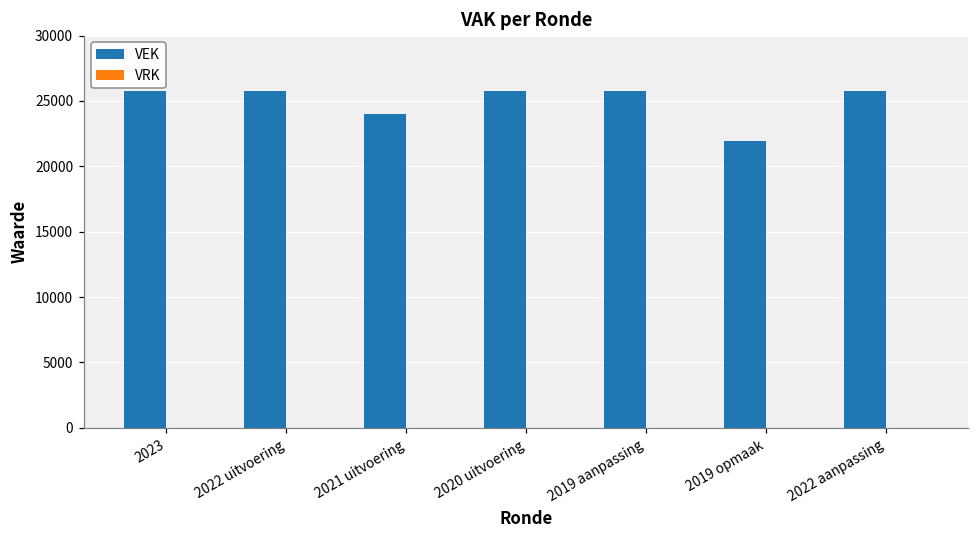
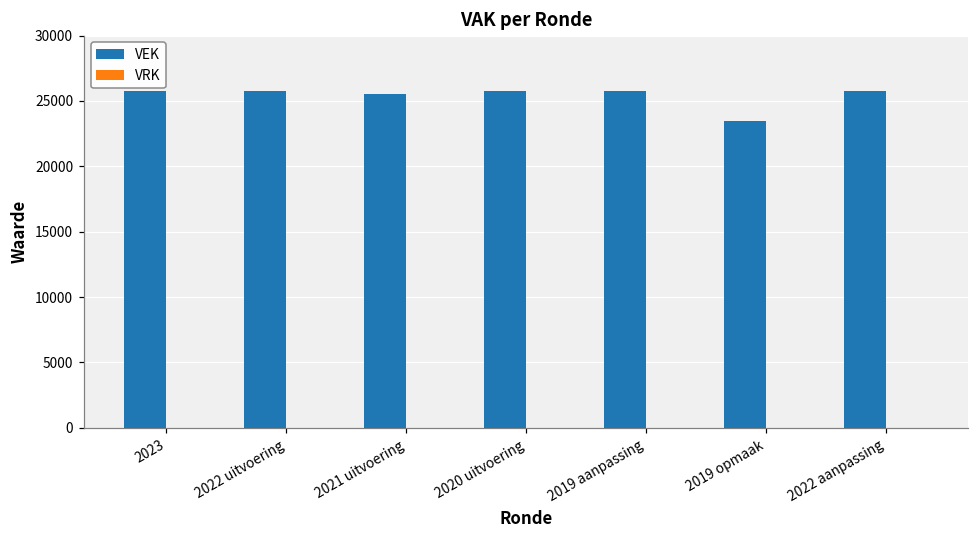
VEK, 2021 uitvoering: 24000 -> 25500
VEK, 2019 opmaak: 21900 -> 23500
